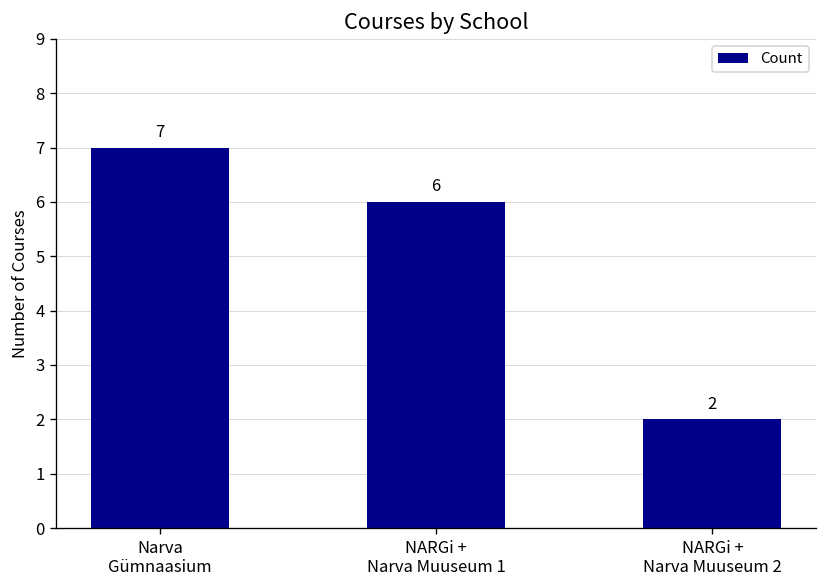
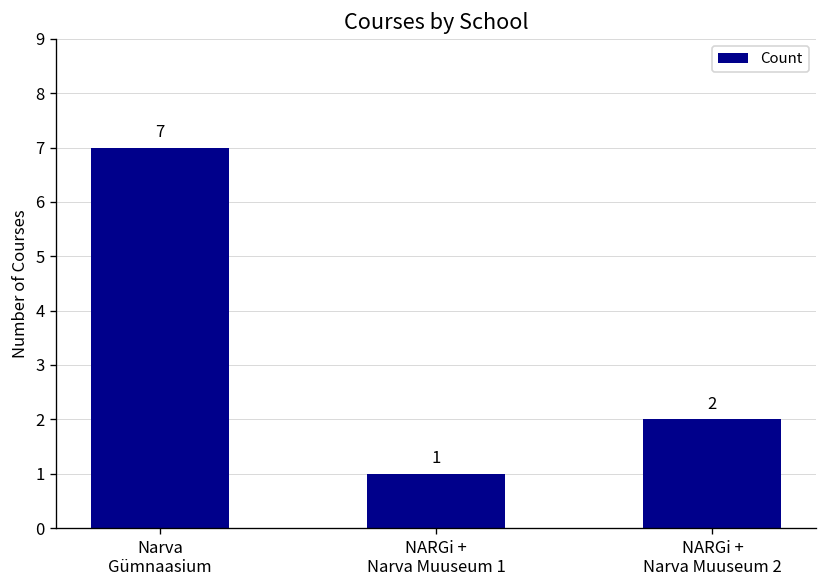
NARGi + Narva Muuseum 1: 6 -> 1
